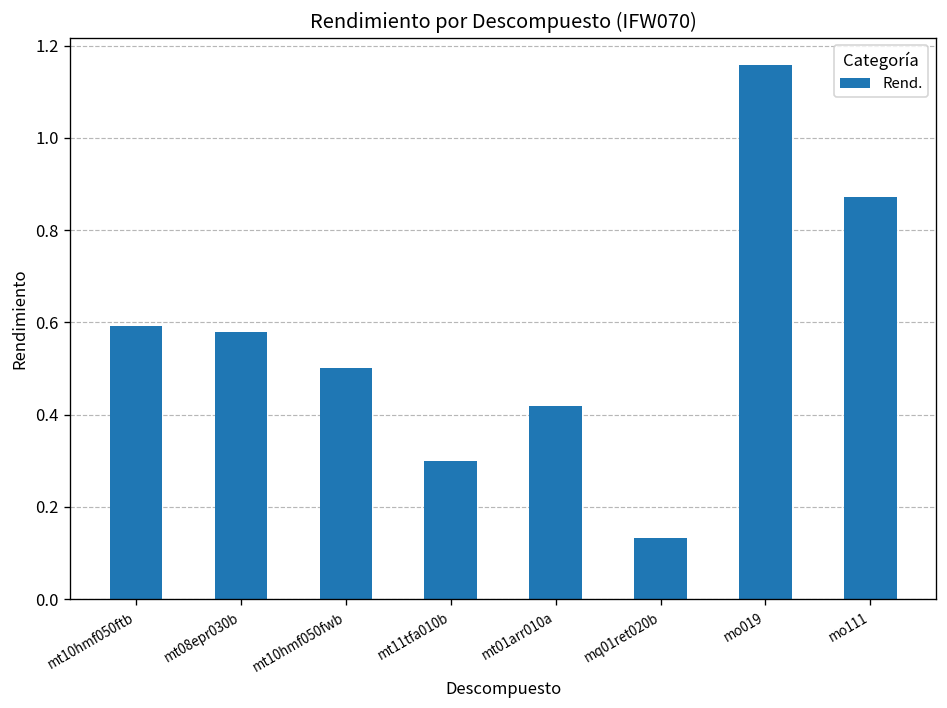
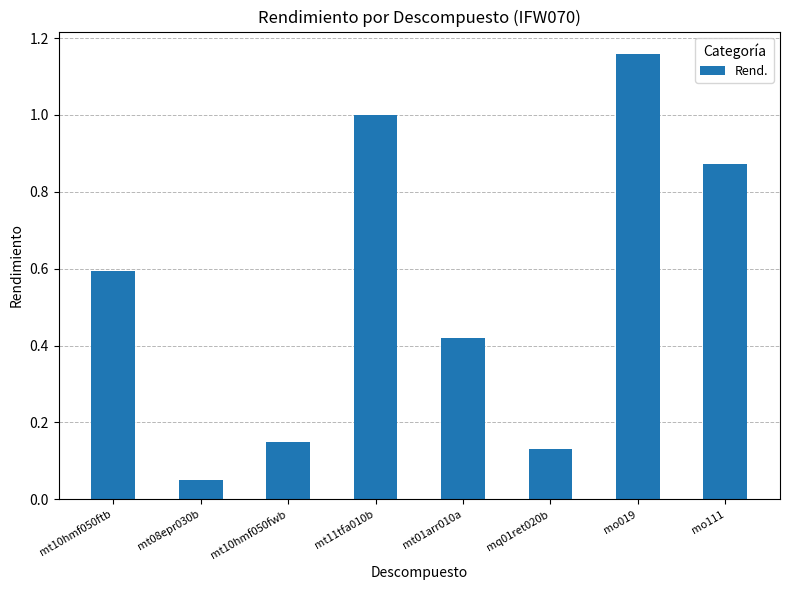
mt08epr030b: 0.58 -> 0.05
mt10hmf050fwb: 0.50 -> 0.15
mt11tfa010b: 0.3 -> 1.0
